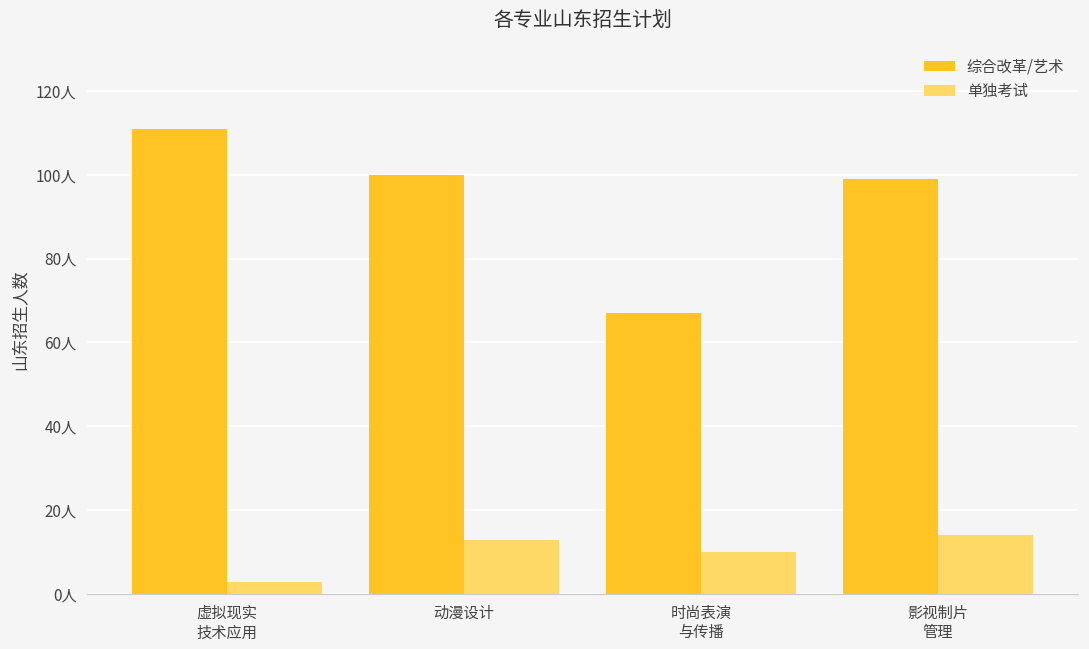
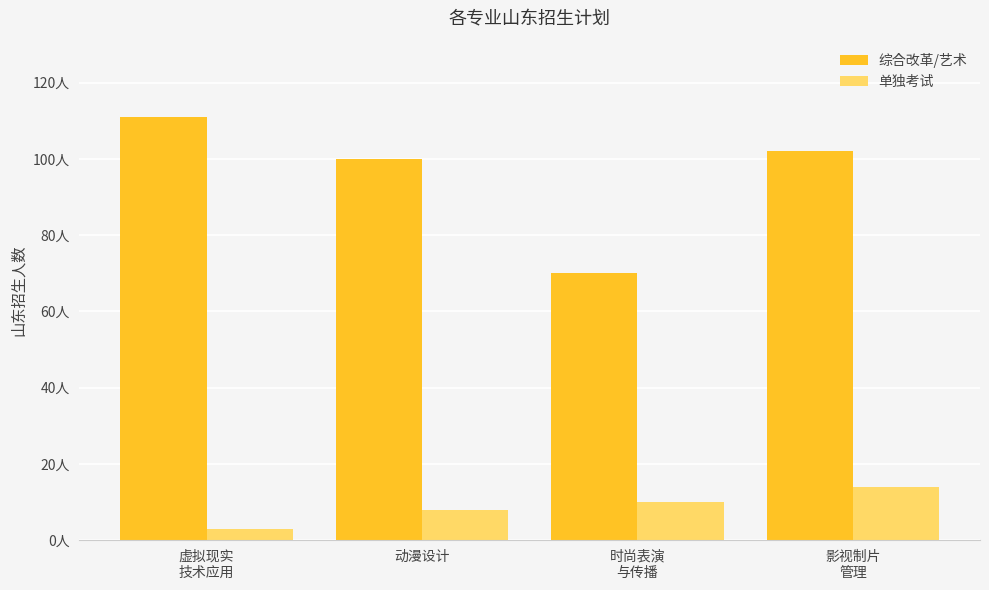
单独考试, 动漫设计: 13人 -> 8人
综合改革/艺术, 时尚表演 与传播: 67人 -> 70人
综合改革/艺术, 影视制片 管理: 99人 -> 102人
